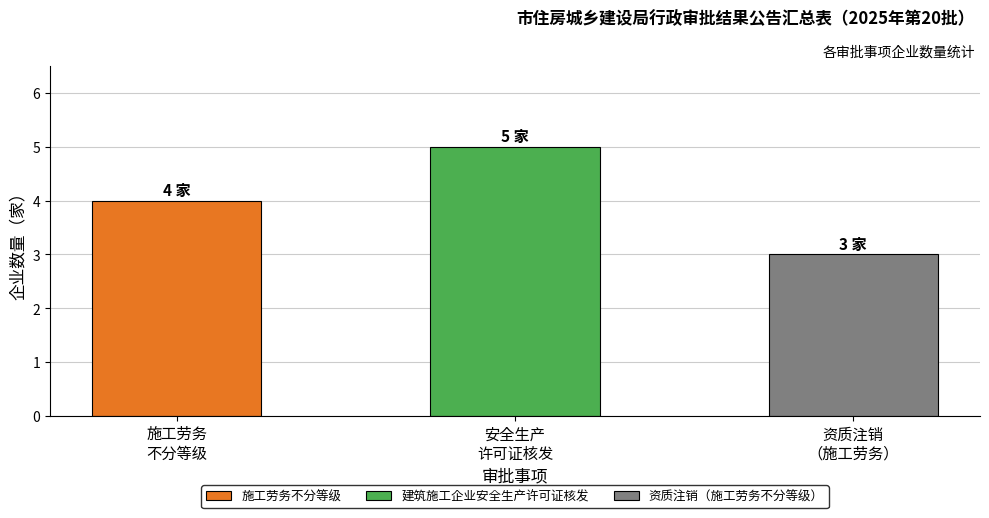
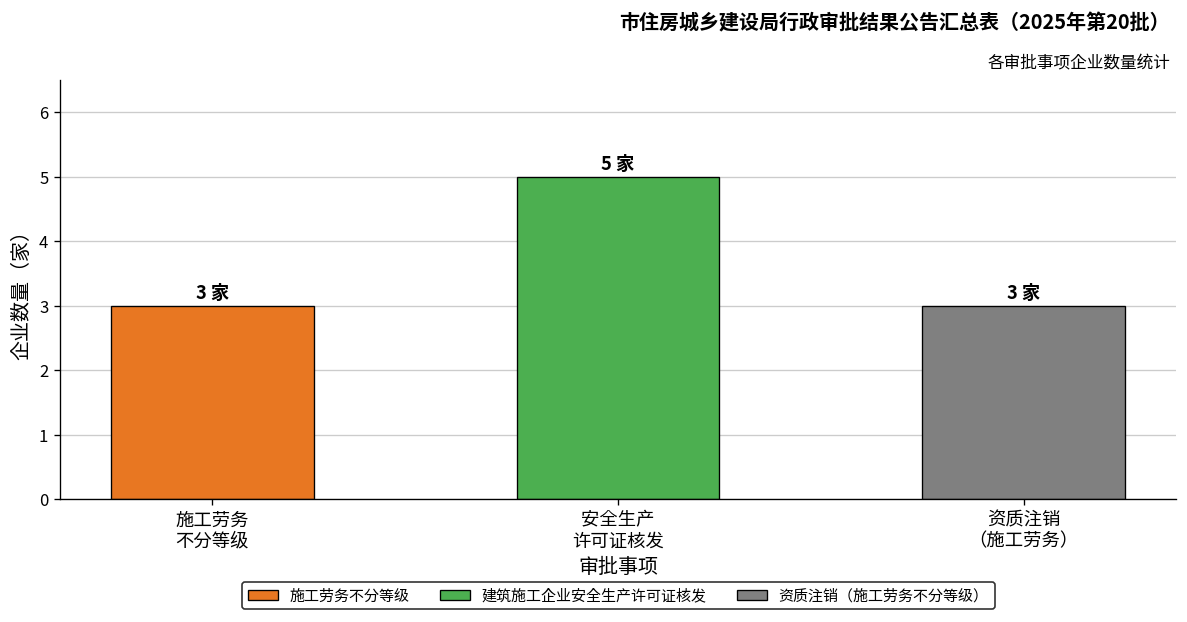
施工劳务 不分等级: 4 -> 3
